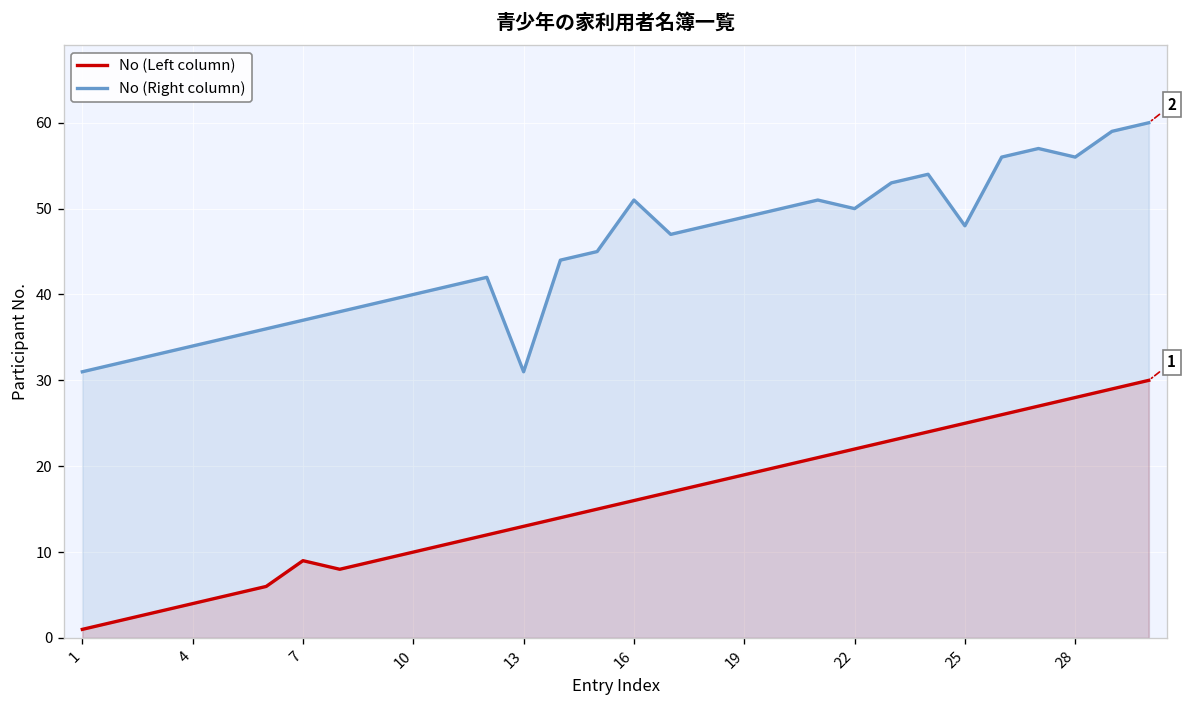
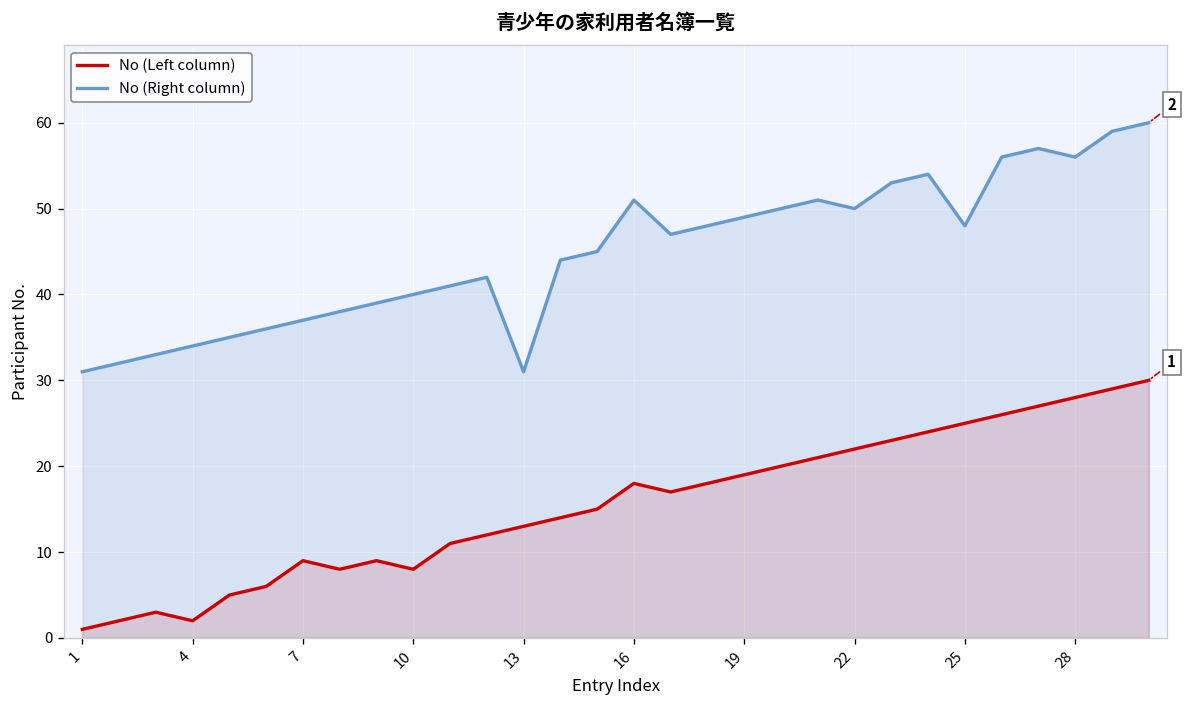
No (Left column), 4: 4 -> 2
No (Left column), 10: 10 -> 8
No (Left column), 16: 16 -> 18
